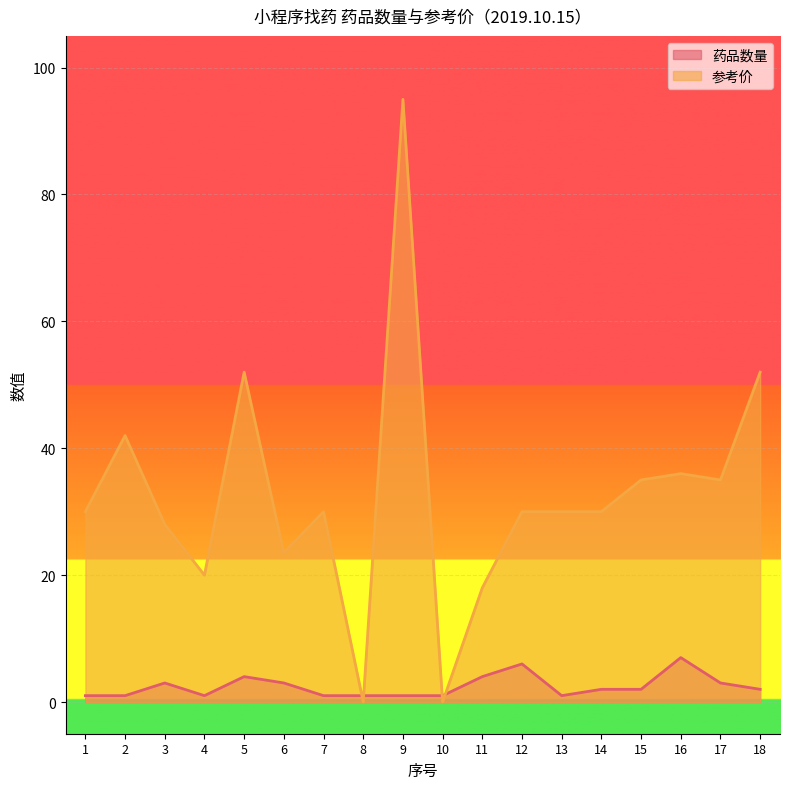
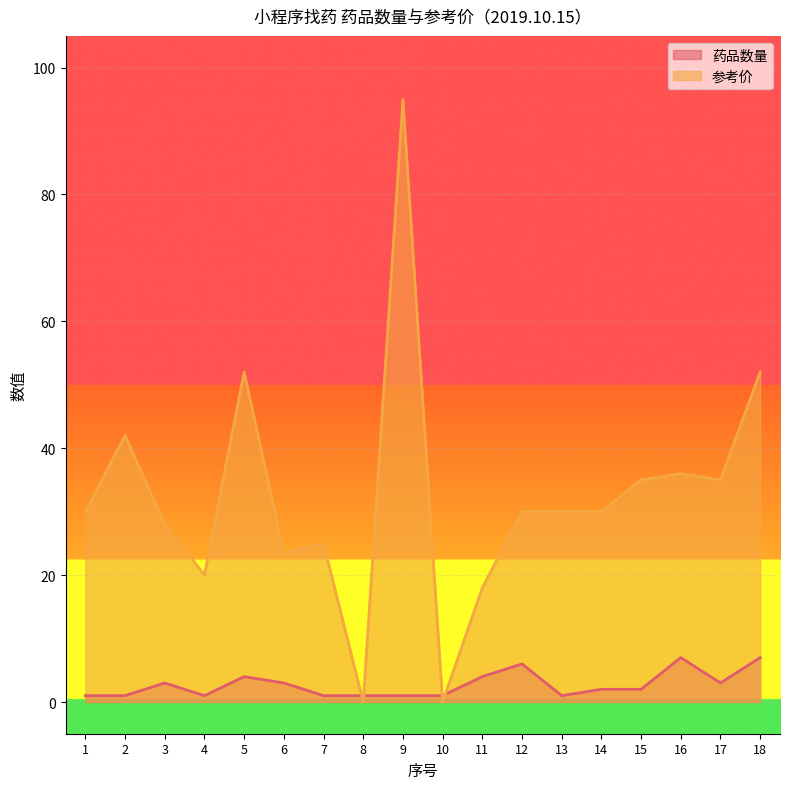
参考价, 7: 30 -> 25
药品数量, 18: 2 -> 7
